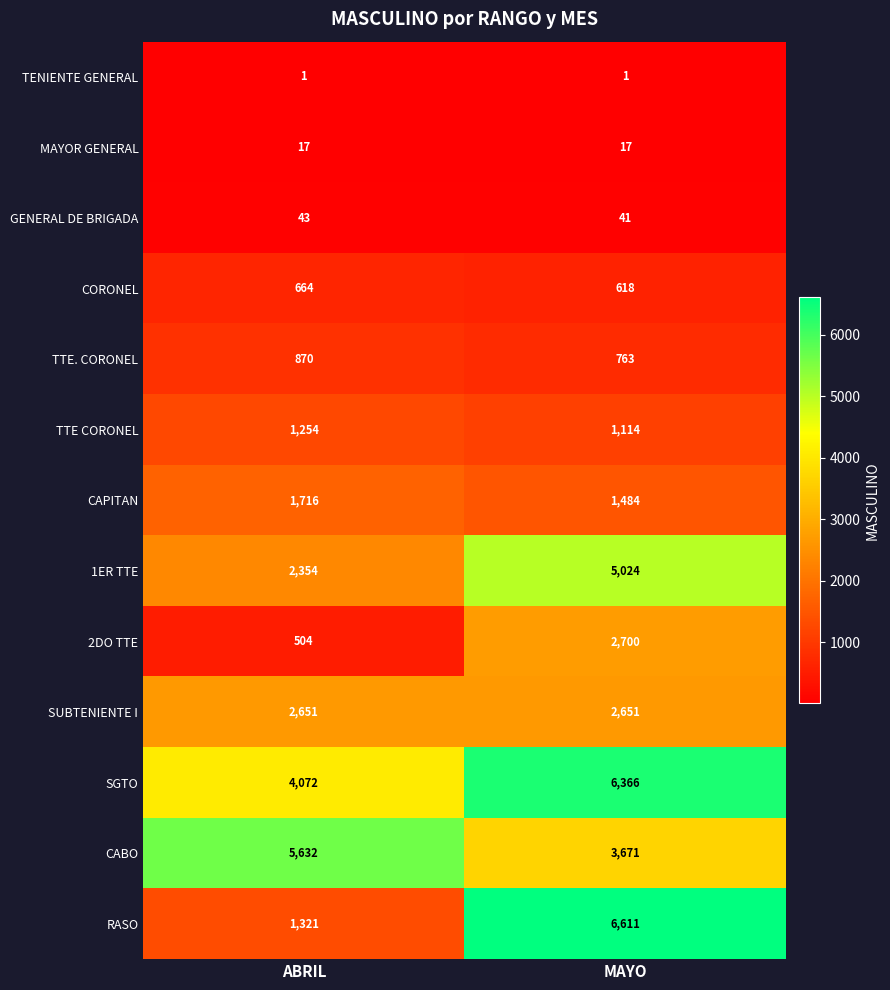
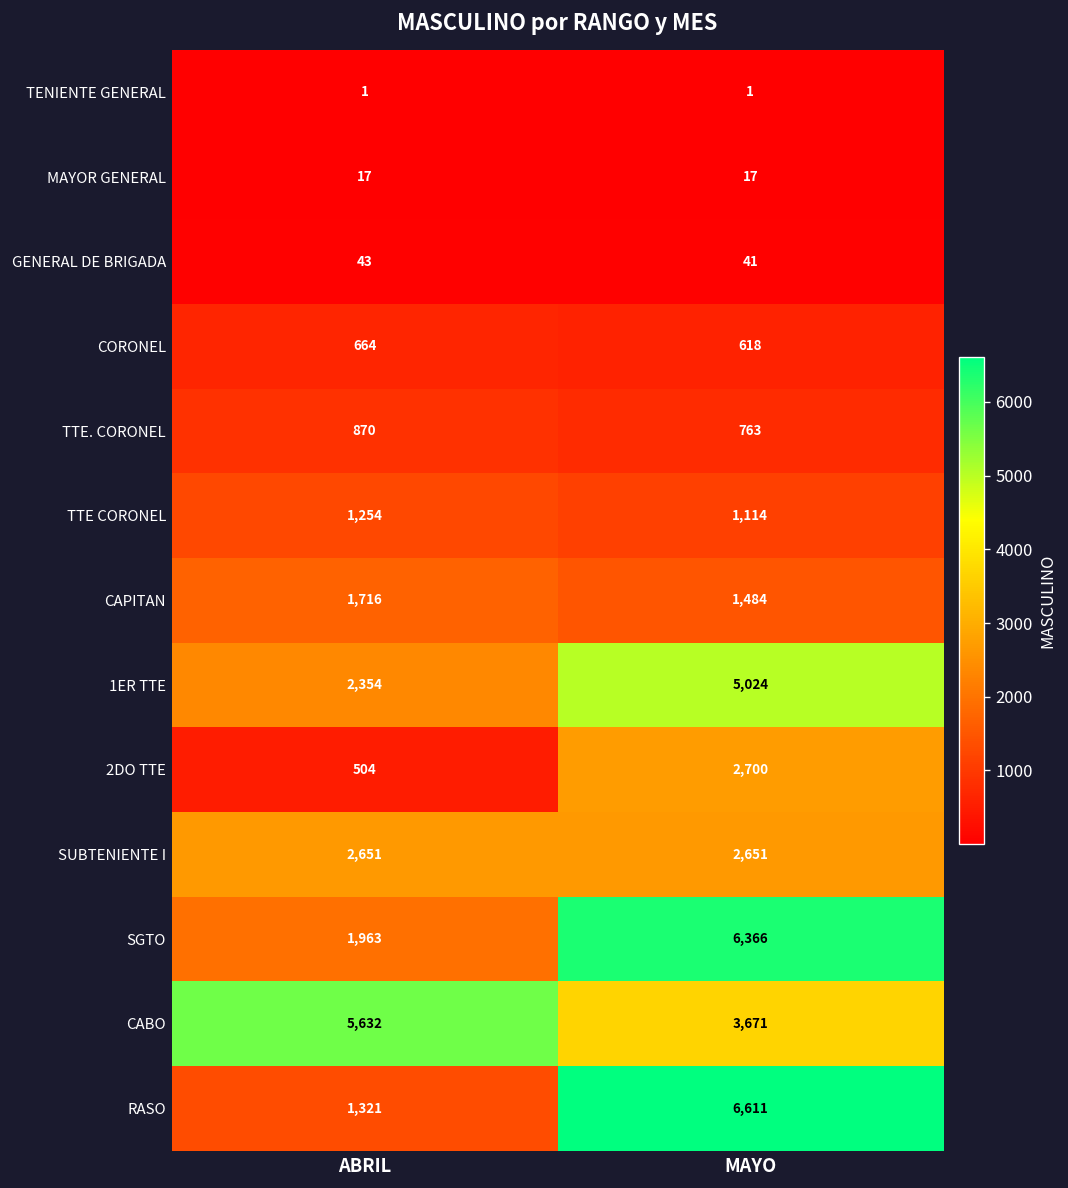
SGTO, ABRIL: 4,072 -> 1,963
